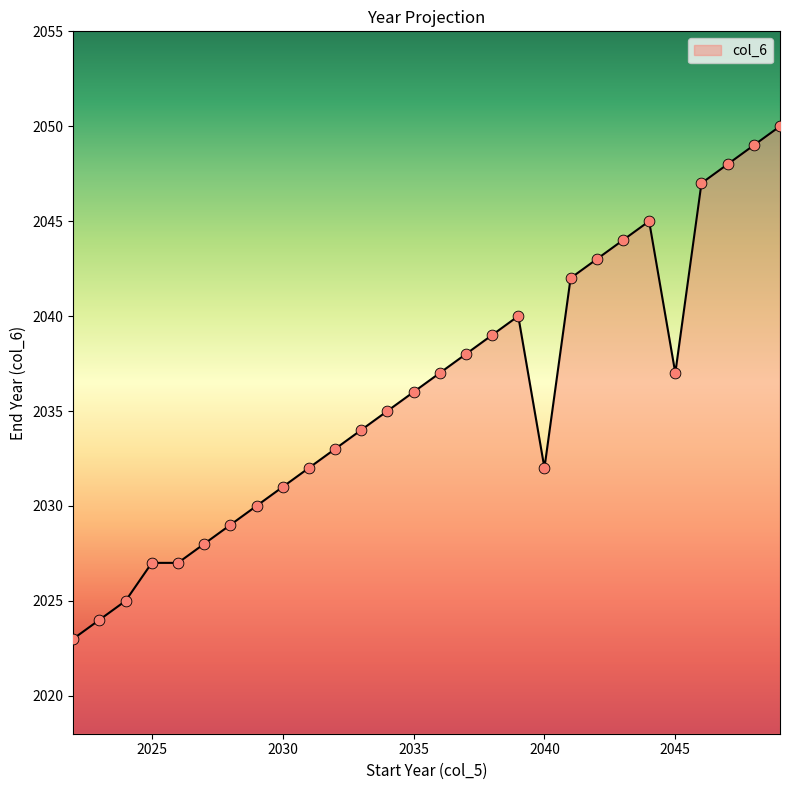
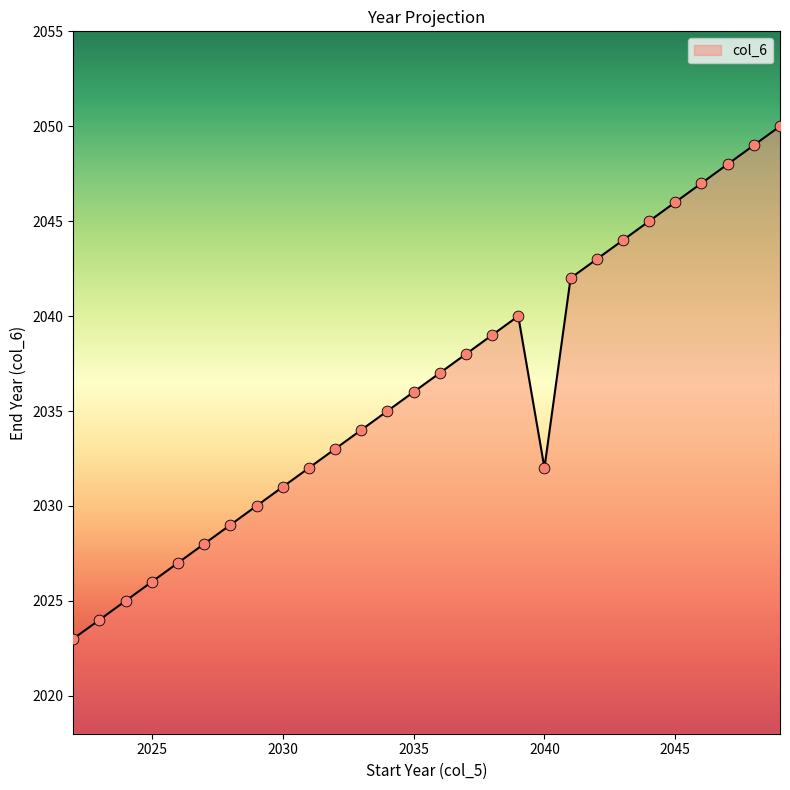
2025: 2027 -> 2026
2045: 2037 -> 2046
